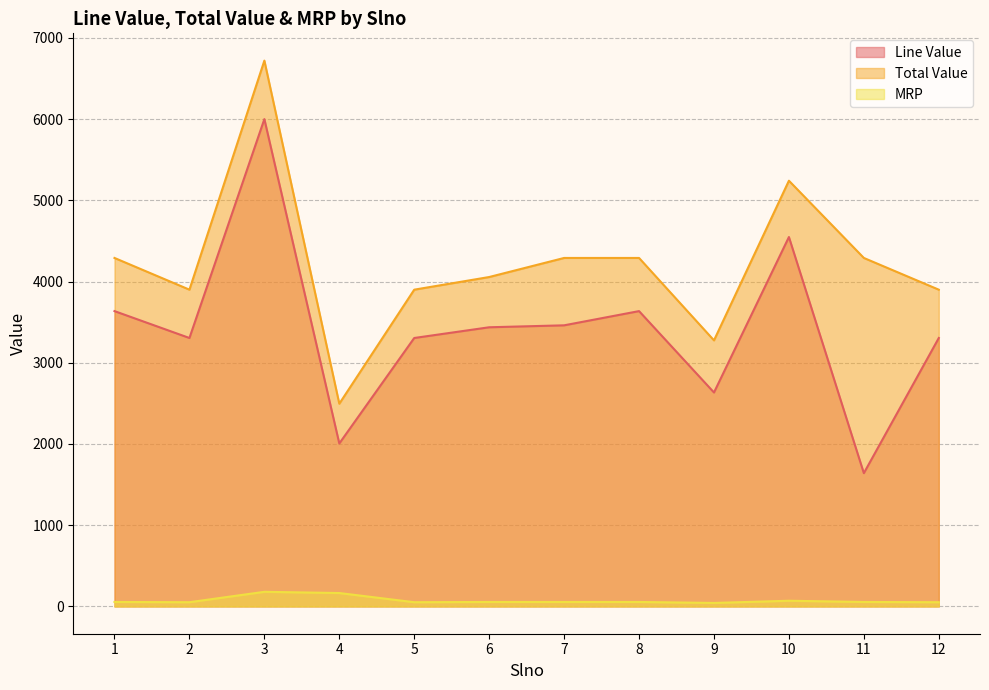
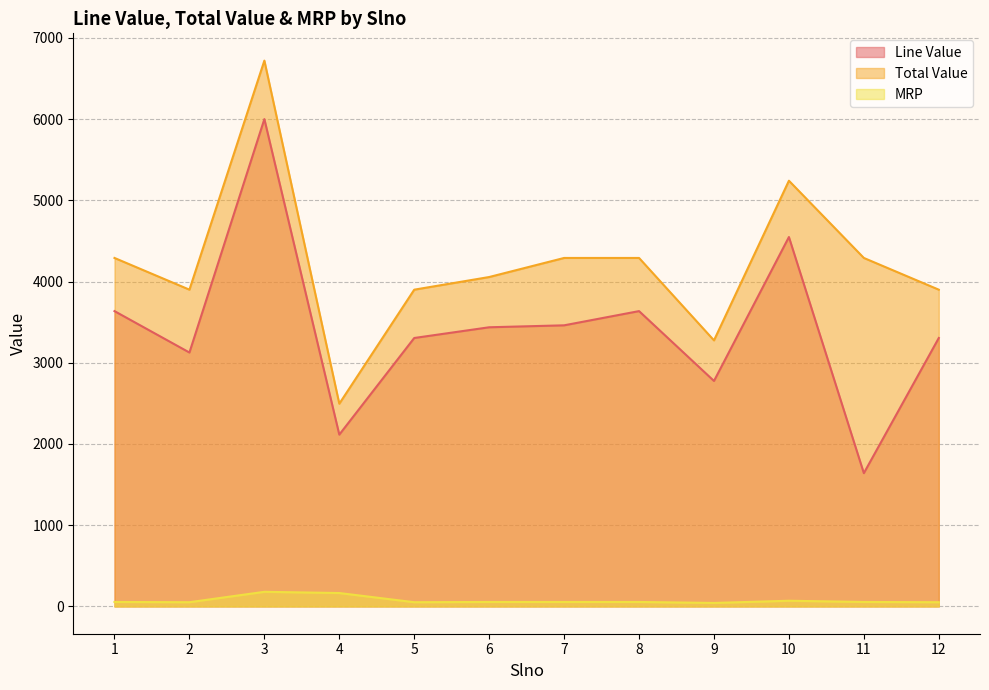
Line Value, 2: 3300 -> 3100
Line Value, 4: 2000 -> 2100
Line Value, 9: 2600 -> 2800
